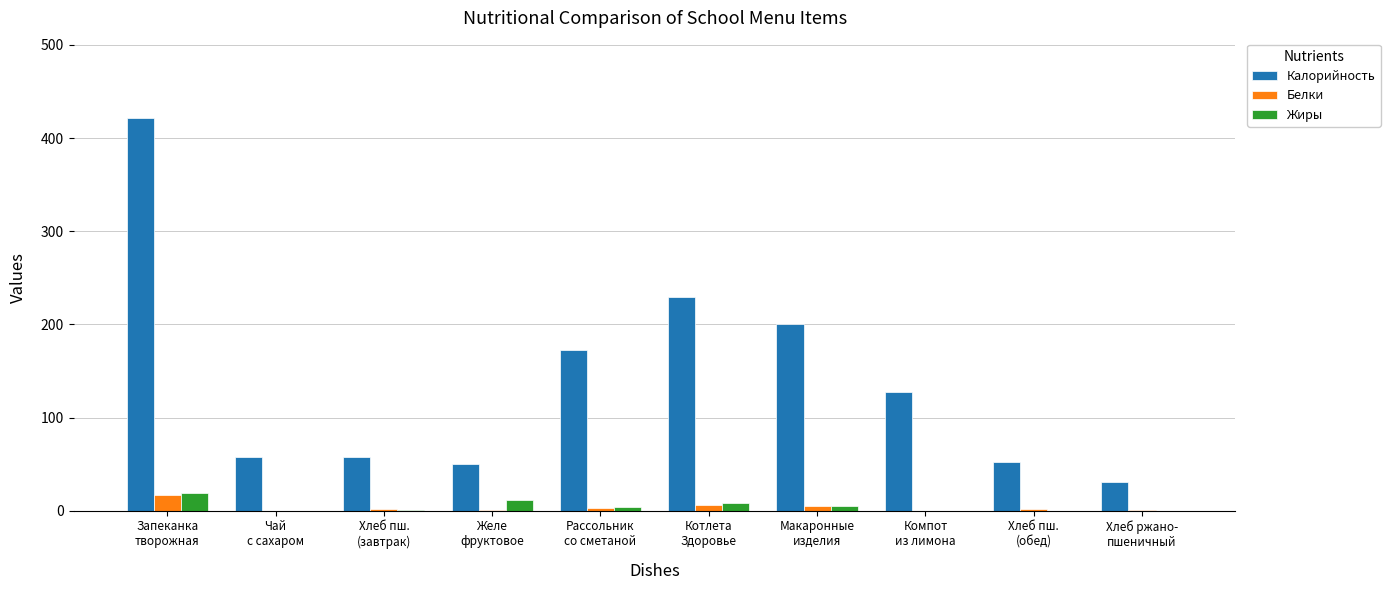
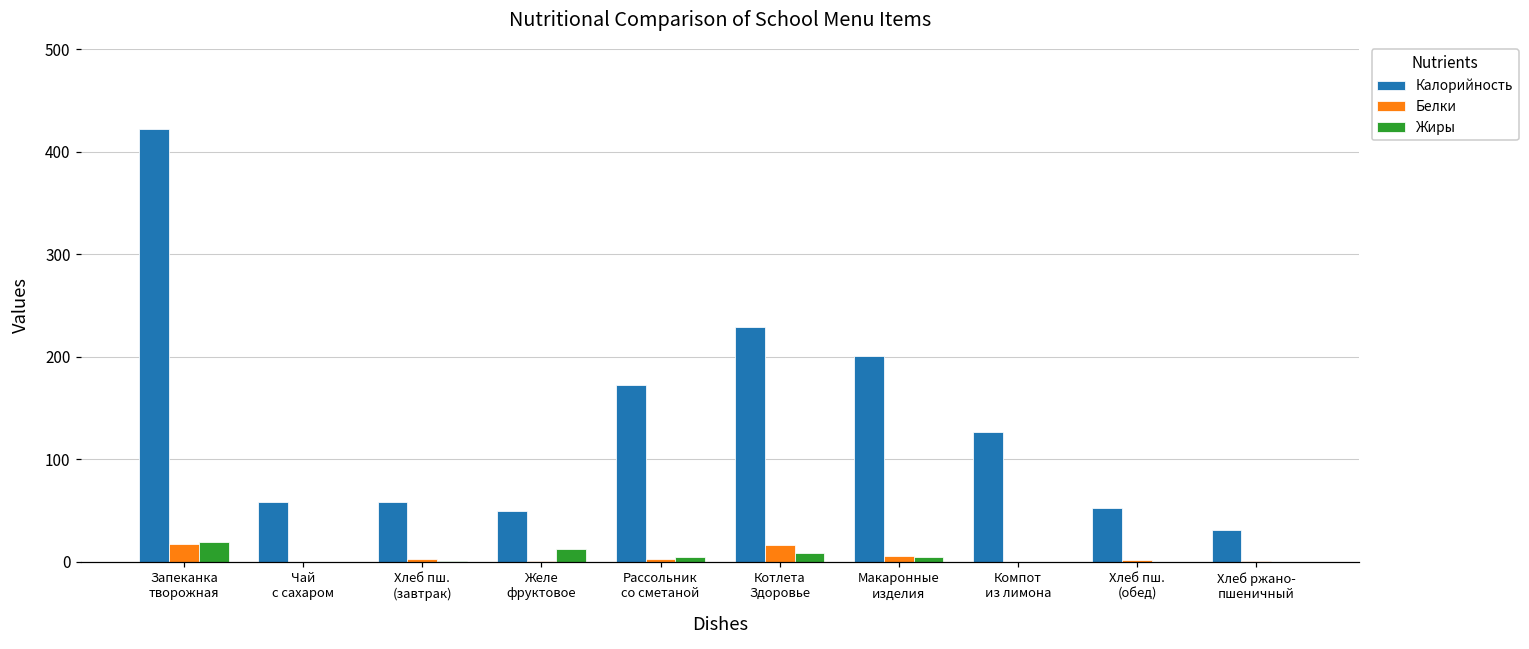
Белки, Котлета Здоровье: 10 -> 20
